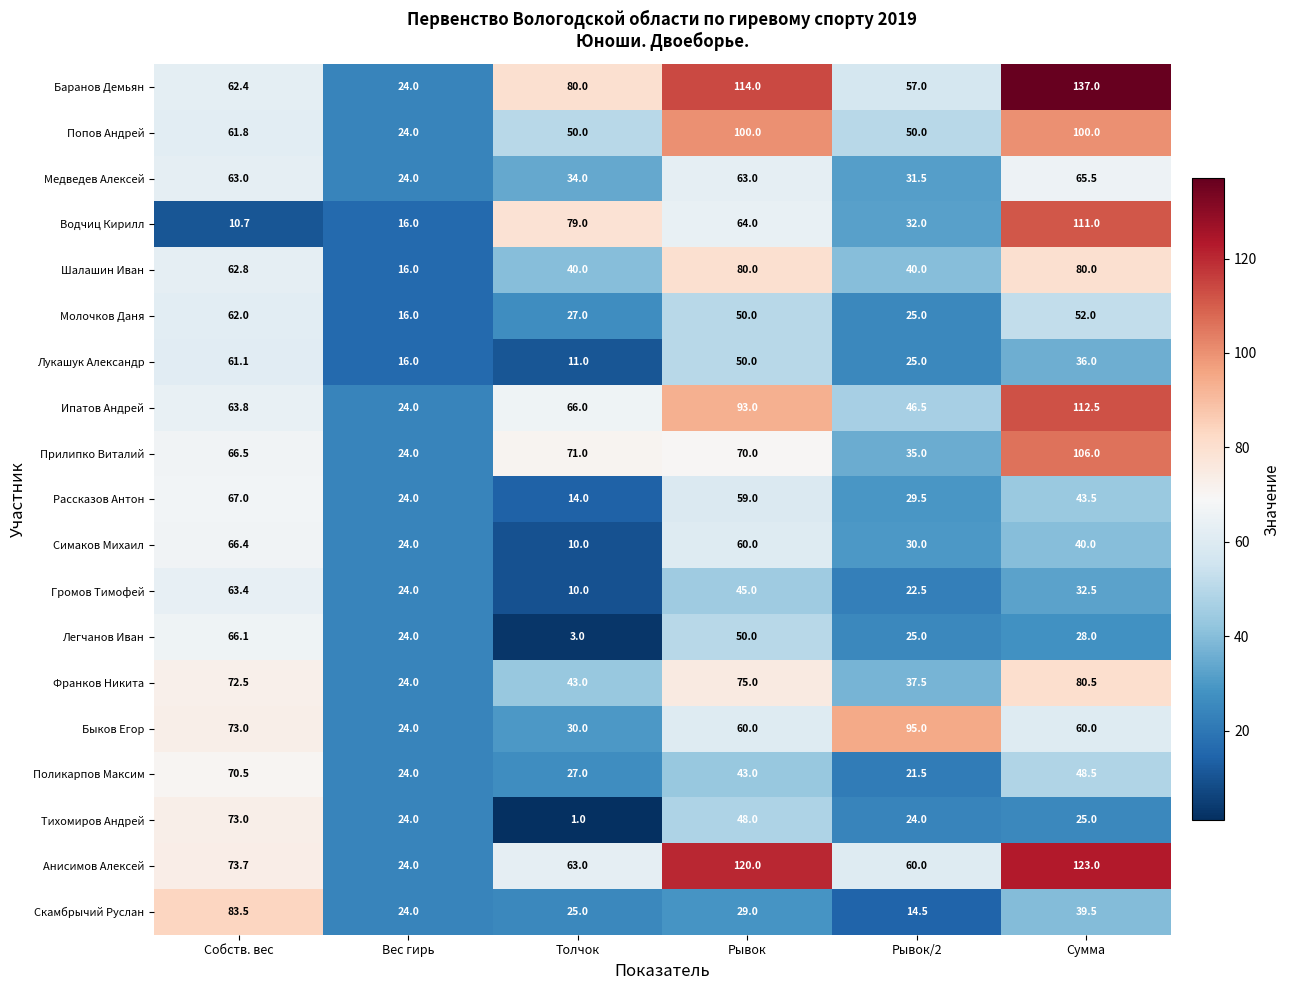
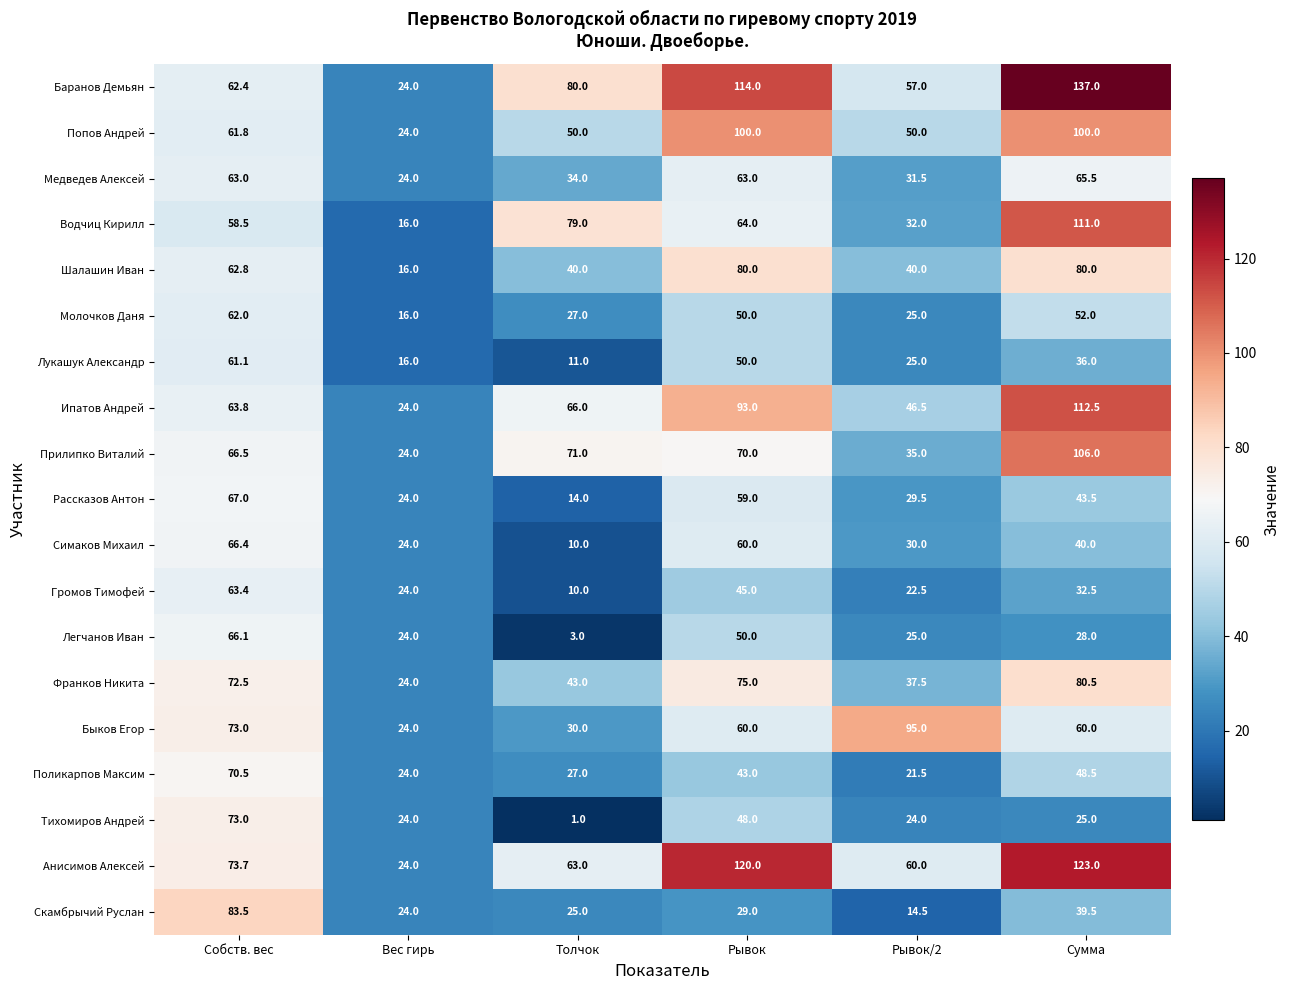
Водчиц Кирилл, Собств. вес: 10.7 -> 58.5
